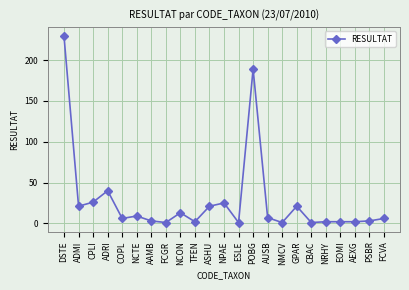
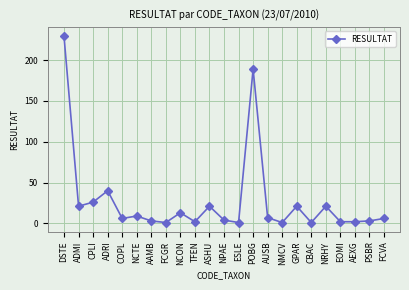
NPAE: 30 -> 0
NRHY: 0 -> 20
